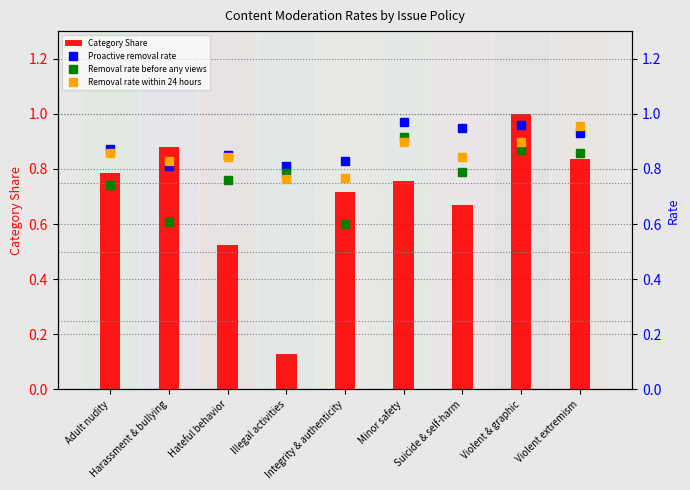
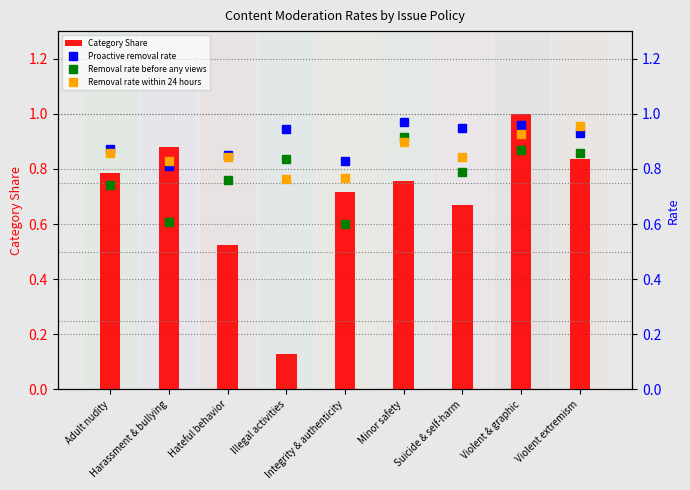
Proactive removal rate, Illegal activities: 0.81 -> 0.94
Removal rate before any views, Illegal activities: 0.78 -> 0.84
Removal rate within 24 hours, Violent & graphic: 0.90 -> 0.93
